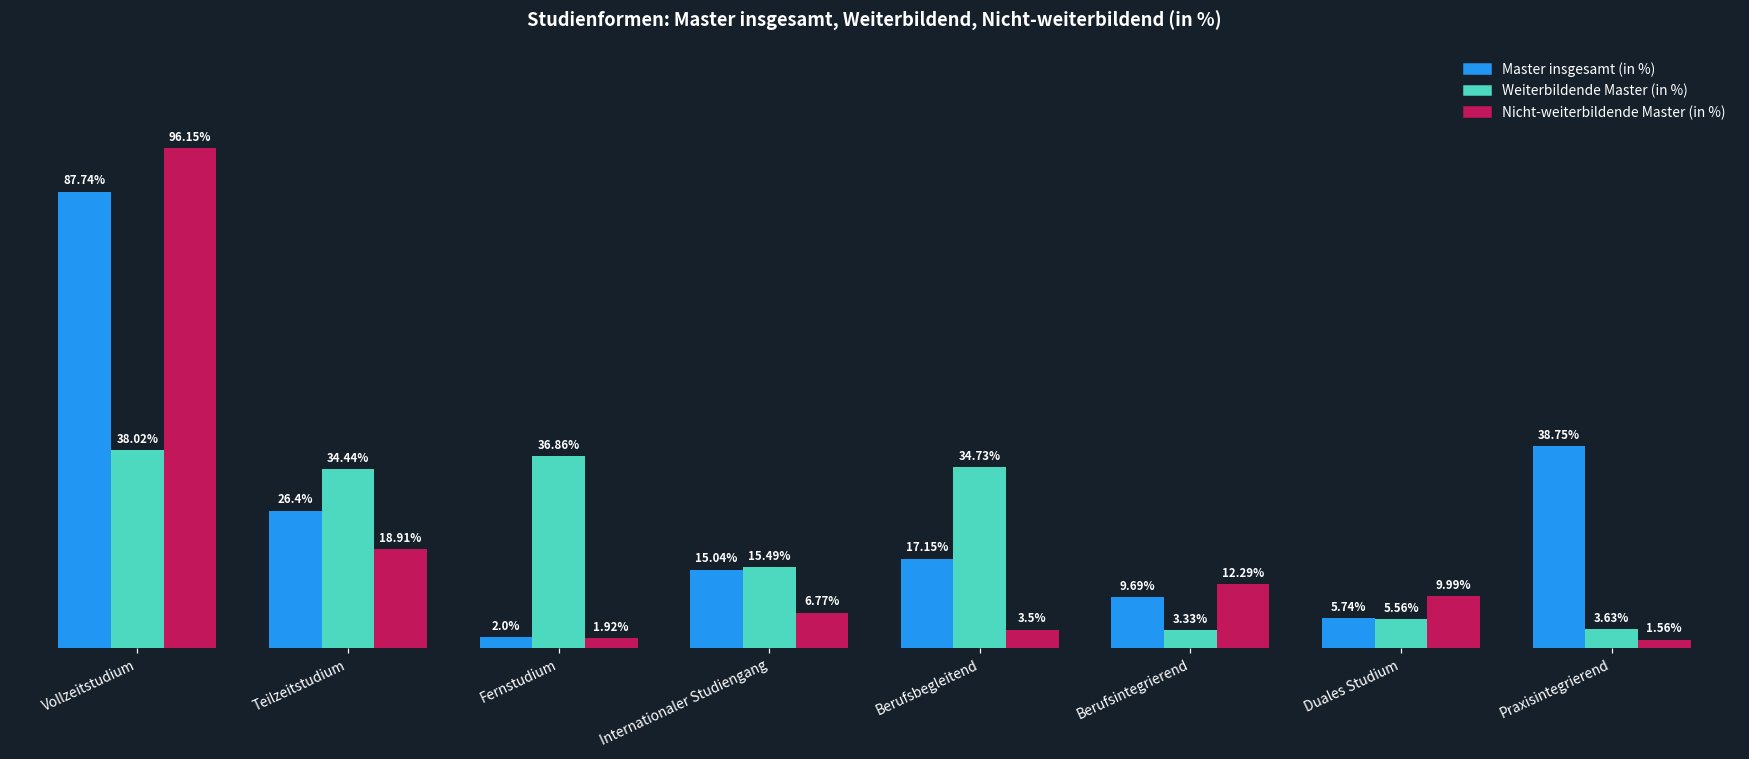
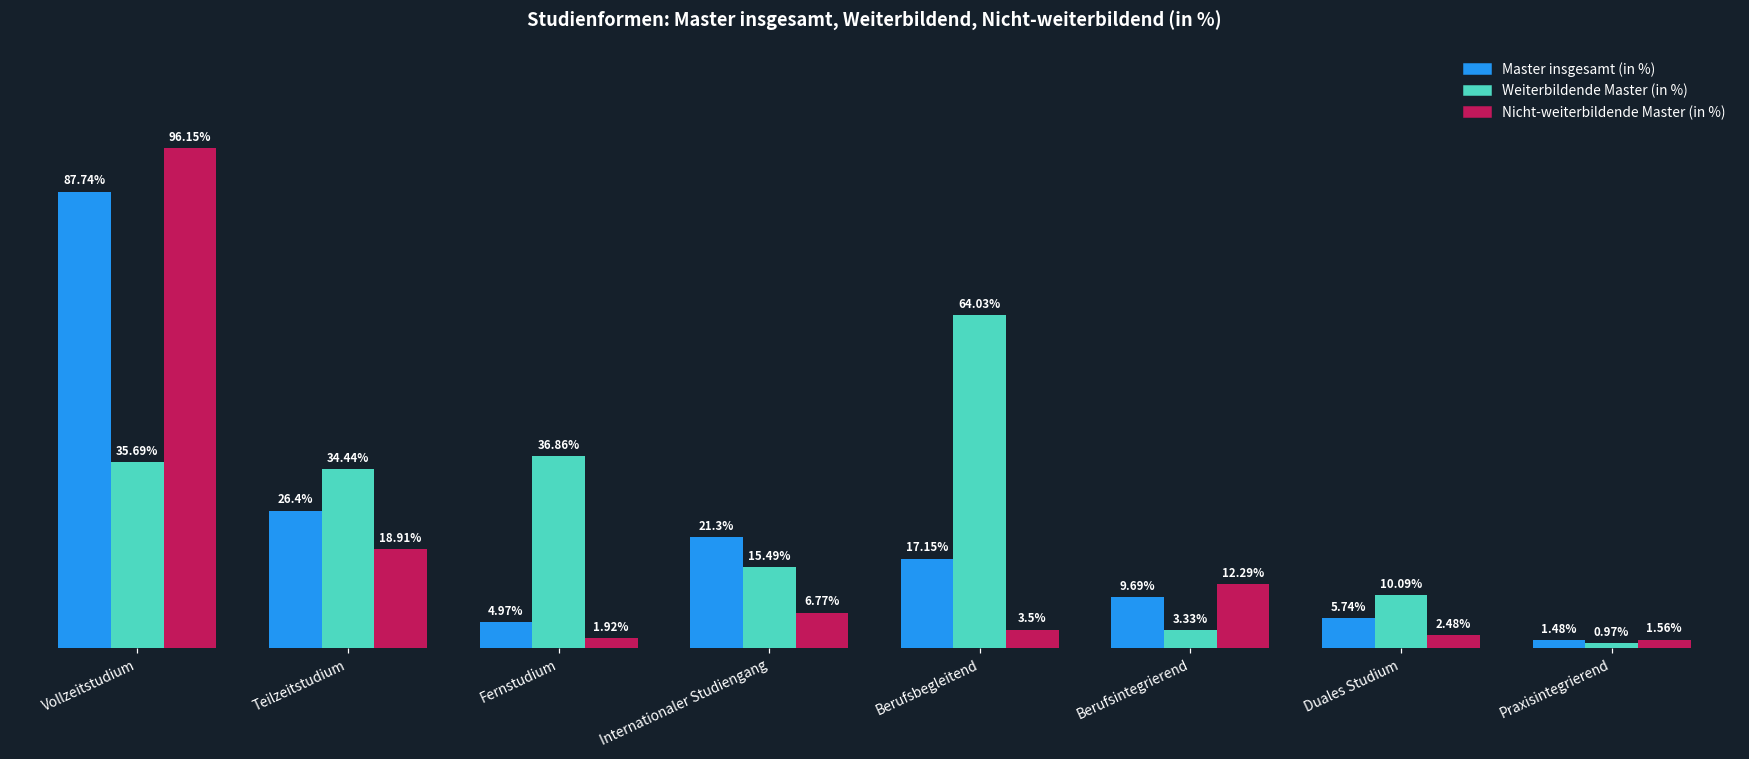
Weiterbildende Master (in %), Vollzeitstudium: 38.02% -> 35.69%
Master insgesamt (in %), Fernstudium: 2.0% -> 4.97%
Master insgesamt (in %), Internationaler Studiengang: 15.04% -> 21.3%
Weiterbildende Master (in %), Berufsbegleitend: 34.73% -> 64.03%
Weiterbildende Master (in %), Duales Studium: 5.56% -> 10.09%
Nicht-weiterbildende Master (in %), Duales Studium: 9.99% -> 2.48%
Master insgesamt (in %), Praxisintegrierend: 38.75% -> 1.48%
Weiterbildende Master (in %), Praxisintegrierend: 3.63% -> 0.97%
